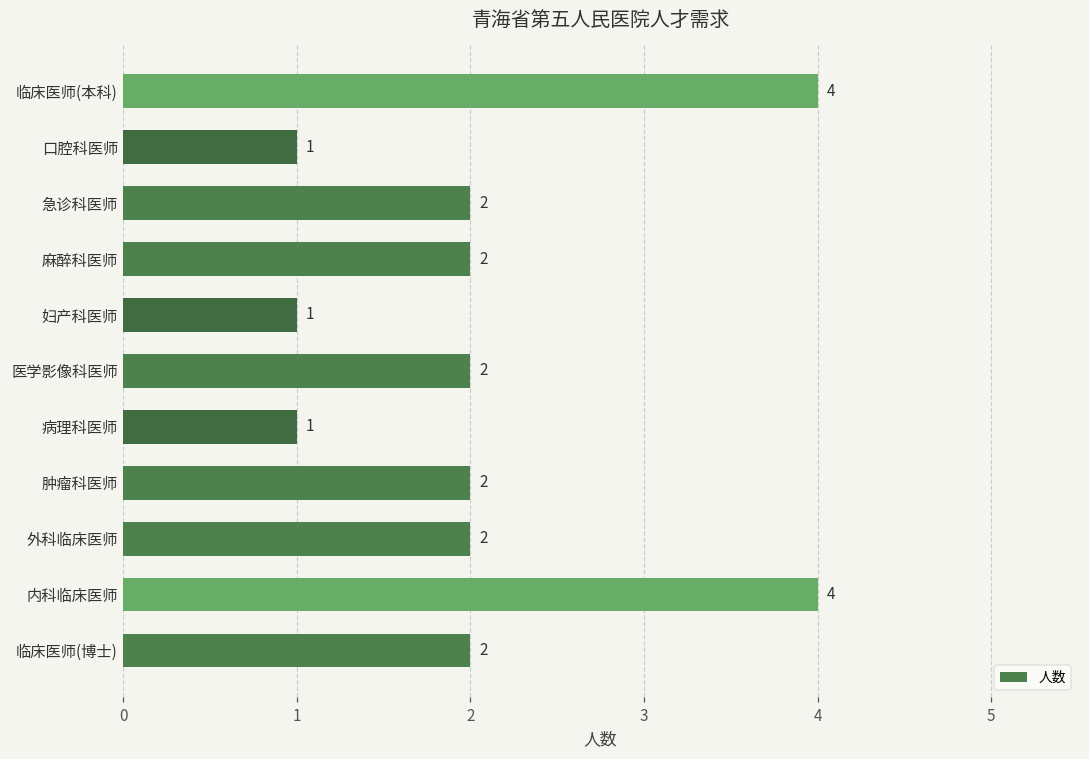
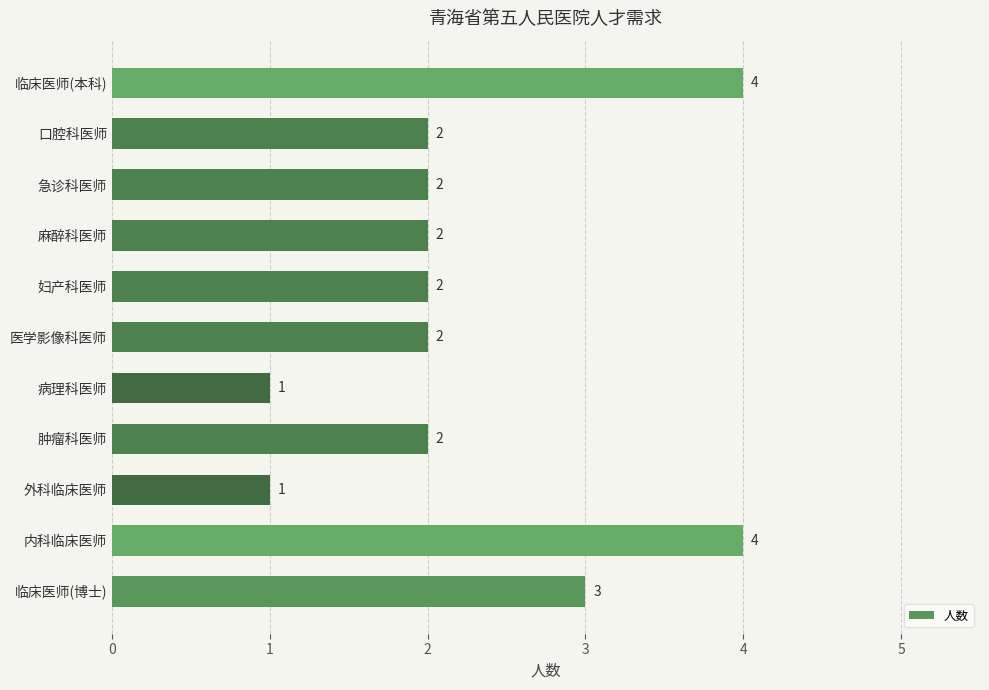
口腔科医师: 1 -> 2
妇产科医师: 1 -> 2
外科临床医师: 2 -> 1
临床医师(博士): 2 -> 3
